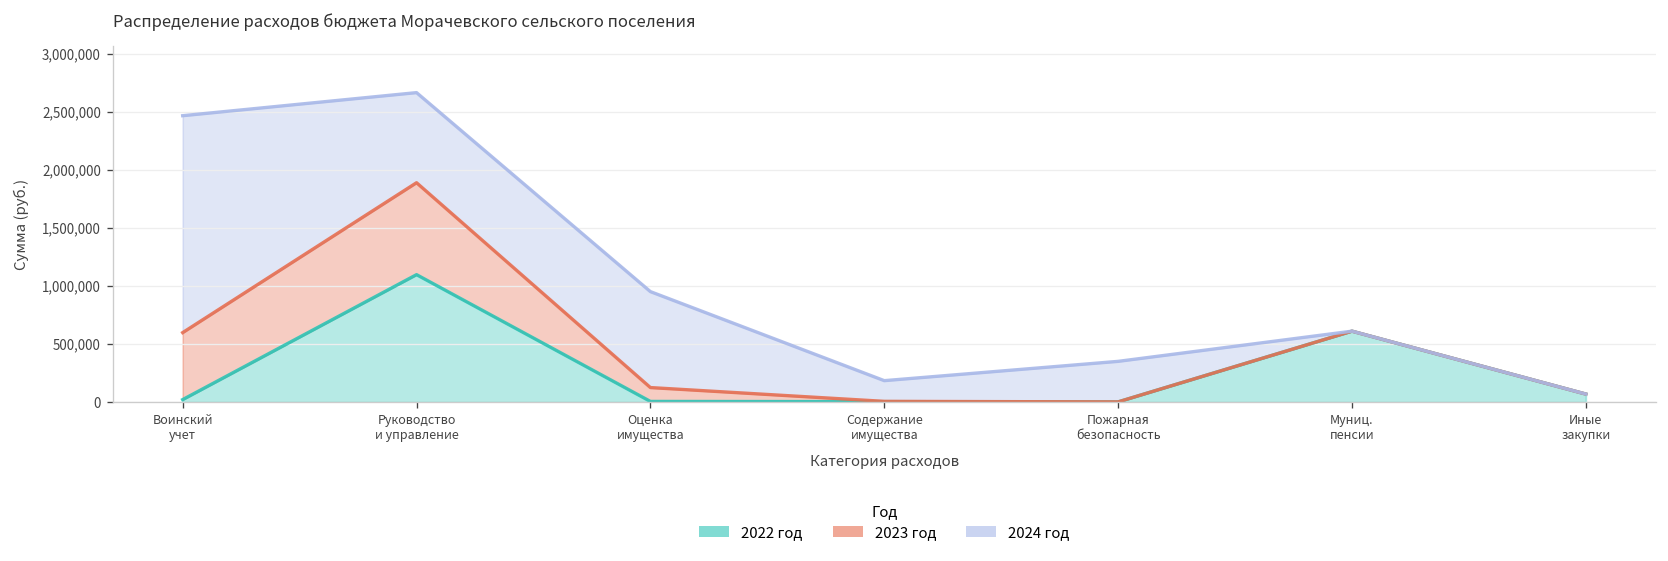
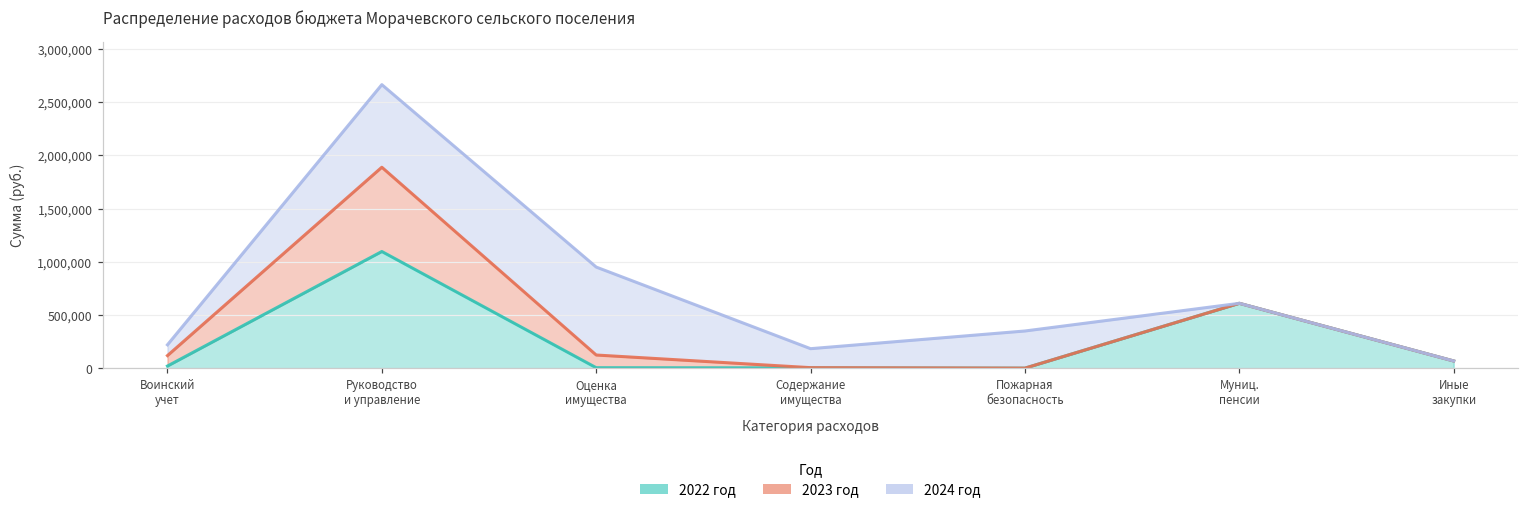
2023 год, Воинский учет: 600,000 -> 100,000
2024 год, Воинский учет: 1,900,000 -> 100,000
